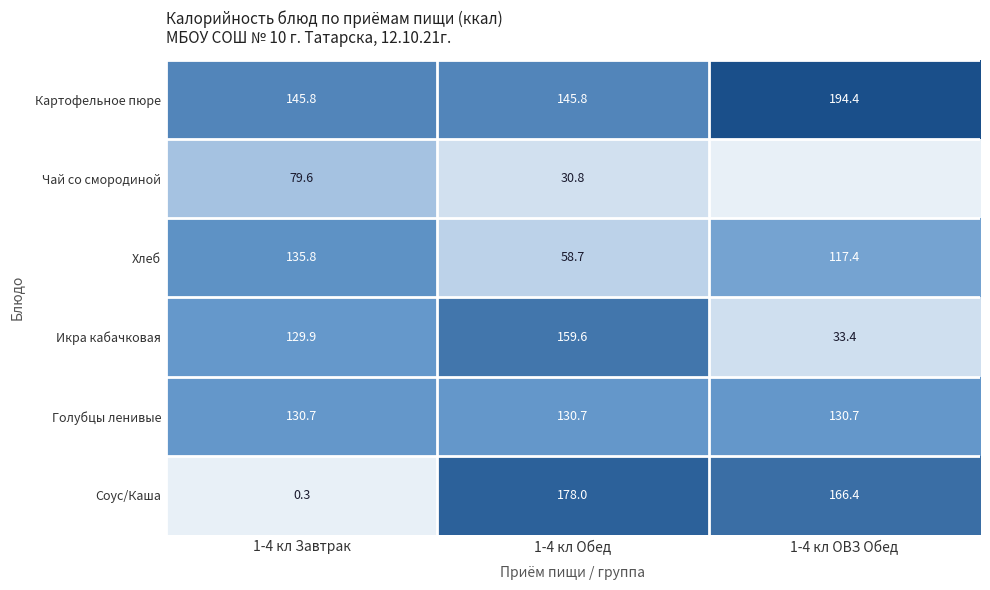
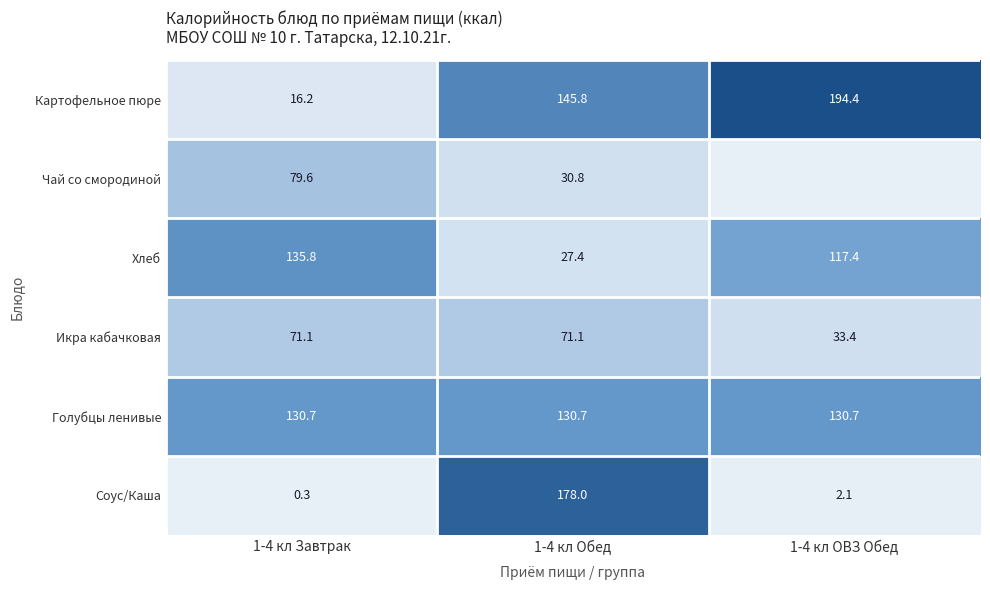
Картофельное пюре, 1-4 кл Завтрак: 145.8 -> 16.2
Хлеб, 1-4 кл Обед: 58.7 -> 27.4
Икра кабачковая, 1-4 кл Завтрак: 129.9 -> 71.1
Икра кабачковая, 1-4 кл Обед: 159.6 -> 71.1
Соус/Каша, 1-4 кл ОВЗ Обед: 166.4 -> 2.1
